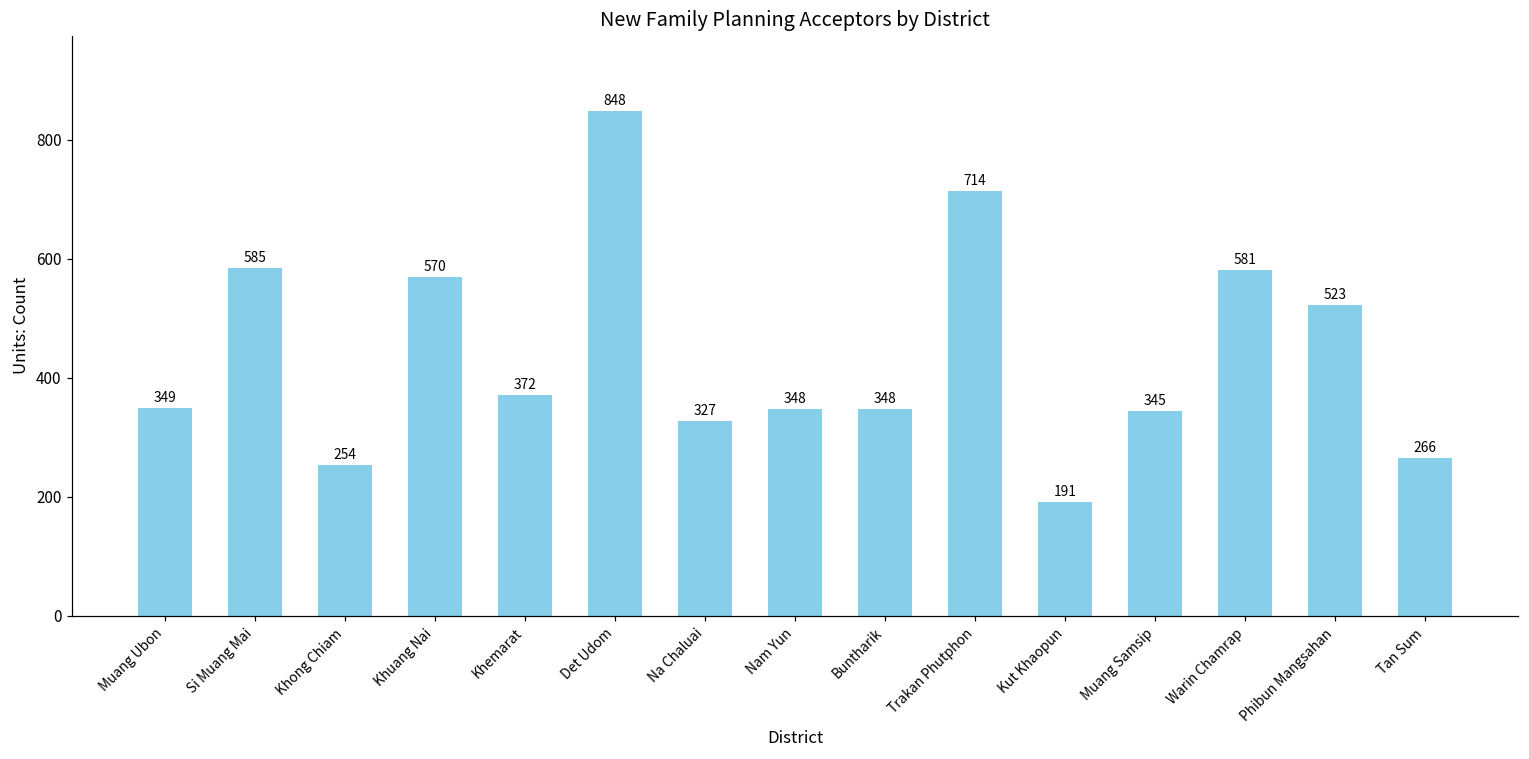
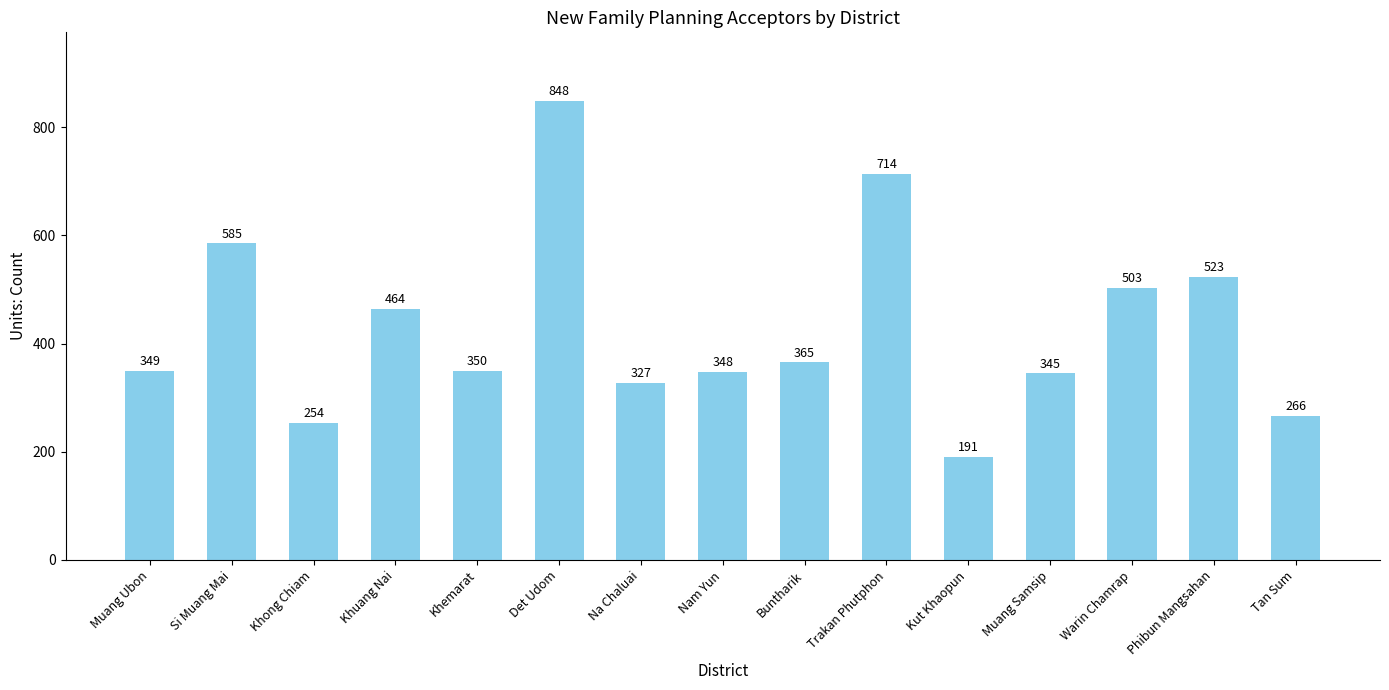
Khuang Nai: 570 -> 464
Khemarat: 372 -> 350
Buntharik: 348 -> 365
Warin Chamrap: 581 -> 503
